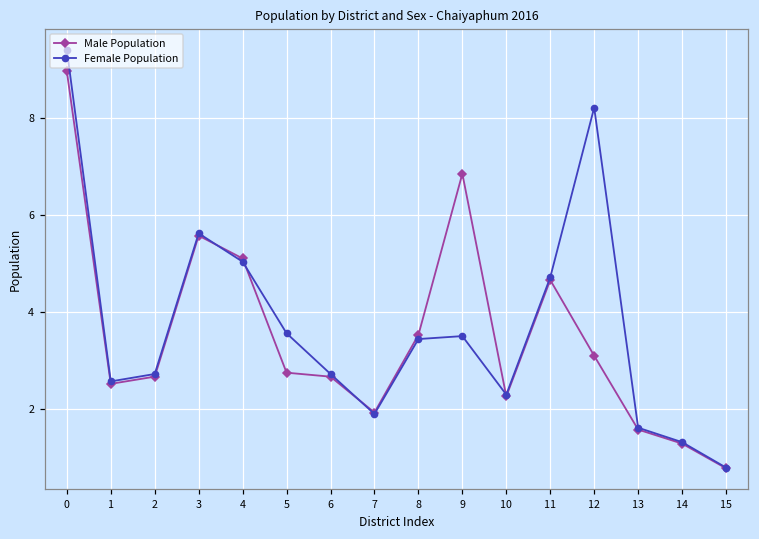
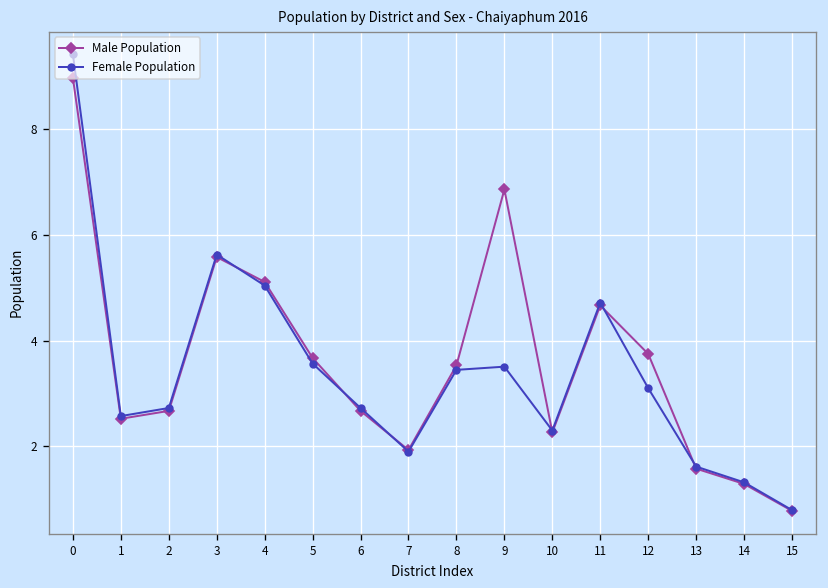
Male Population, 5: 2.8 -> 3.7
Male Population, 12: 3.1 -> 3.7
Female Population, 12: 8.2 -> 3.1
